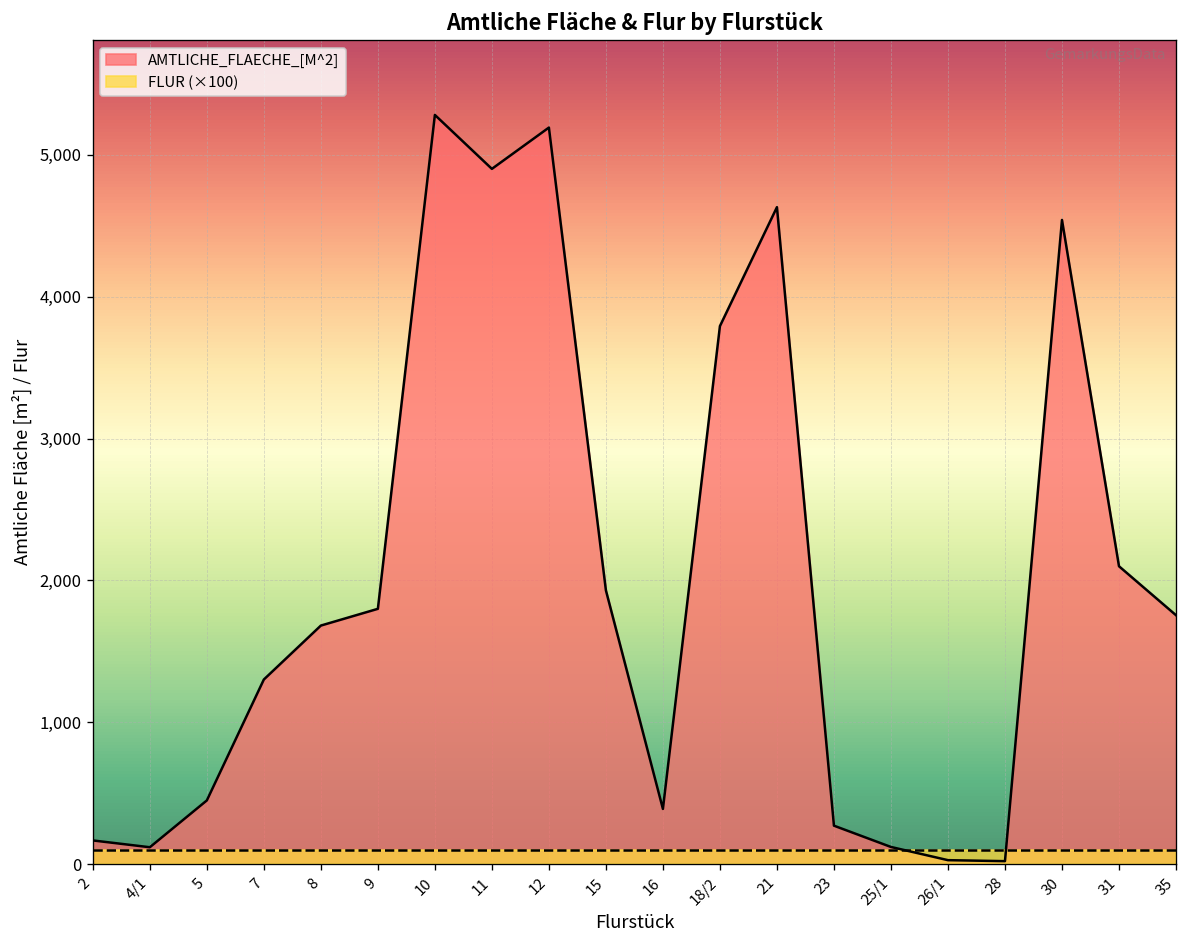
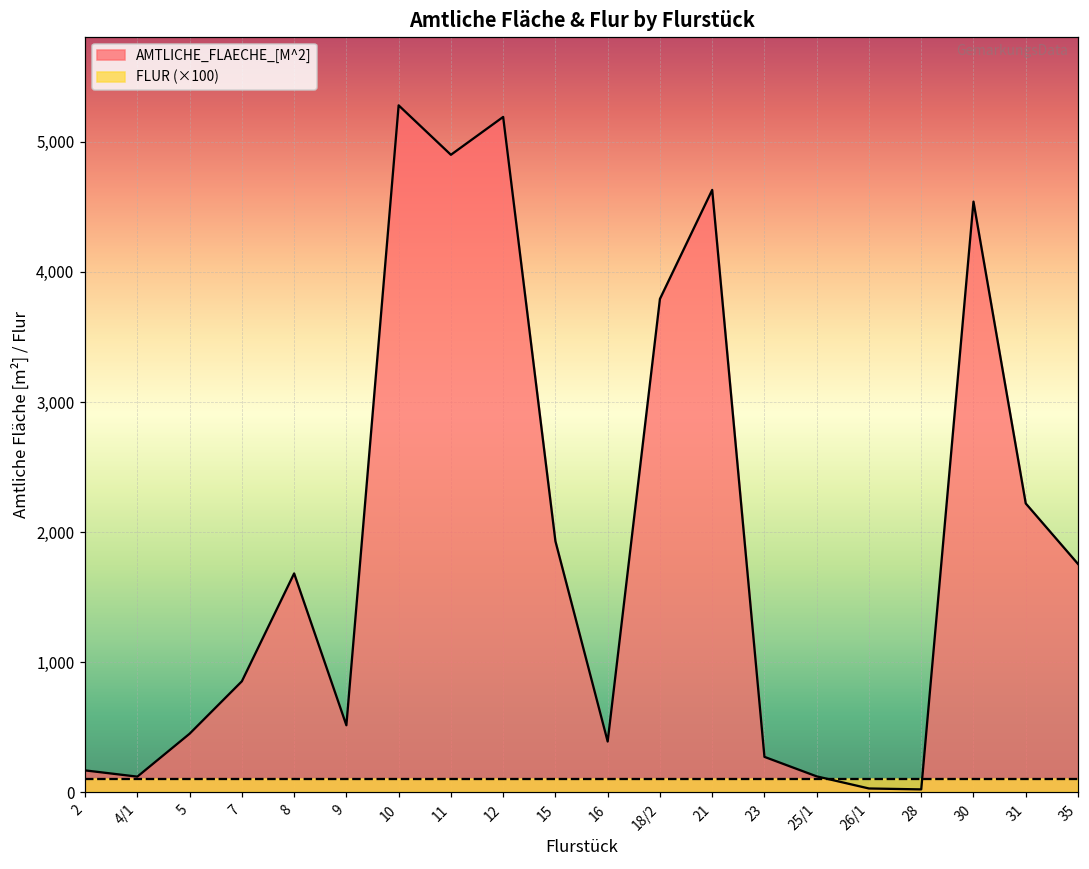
AMTLICHE_FLAECHE_[M^2], 7: 1,300 -> 850
AMTLICHE_FLAECHE_[M^2], 9: 1,800 -> 520
AMTLICHE_FLAECHE_[M^2], 31: 2,100 -> 2,220
